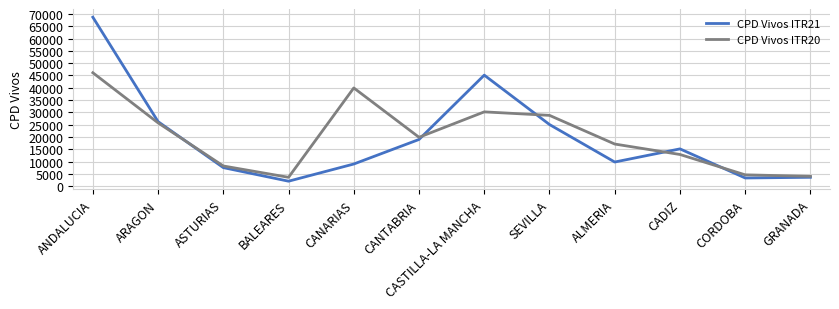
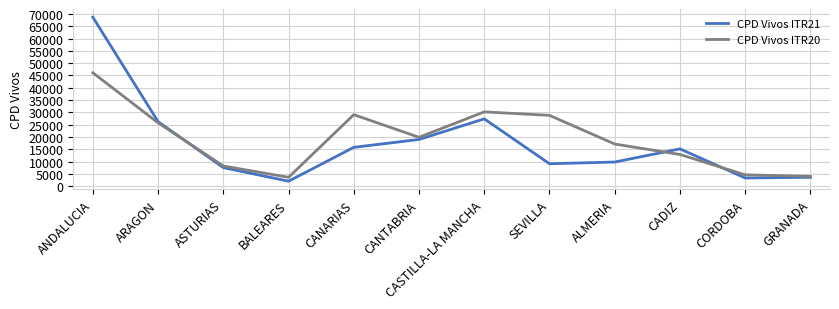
CPD Vivos ITR21, CANARIAS: 9000 -> 16000
CPD Vivos ITR20, CANARIAS: 40000 -> 29000
CPD Vivos ITR21, CASTILLA-LA MANCHA: 45000 -> 27000
CPD Vivos ITR21, SEVILLA: 25000 -> 9000
